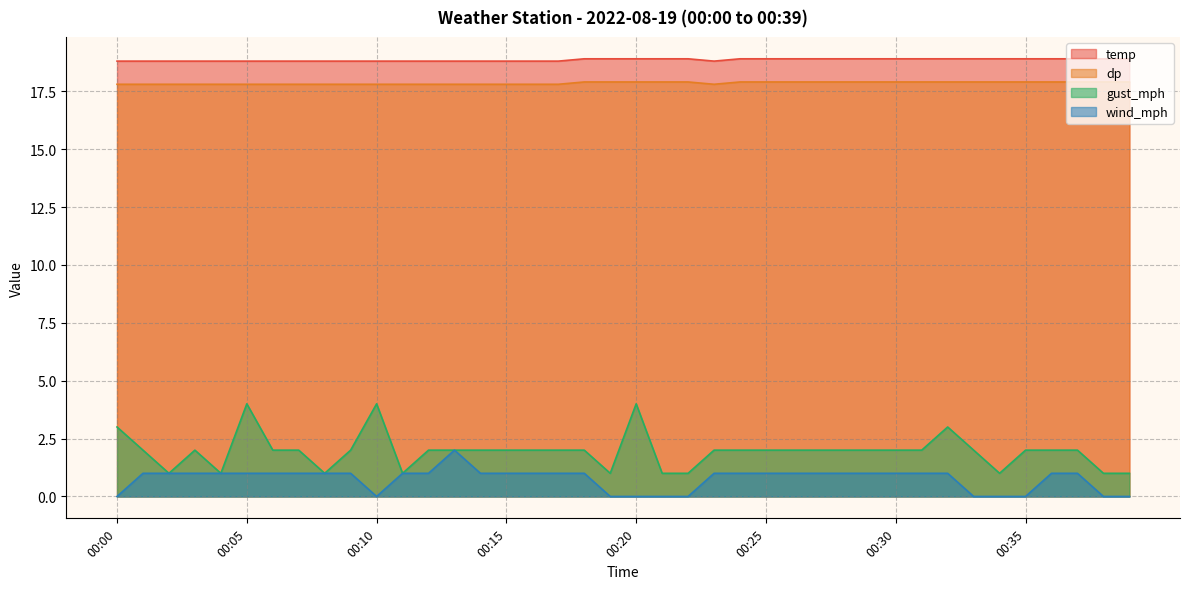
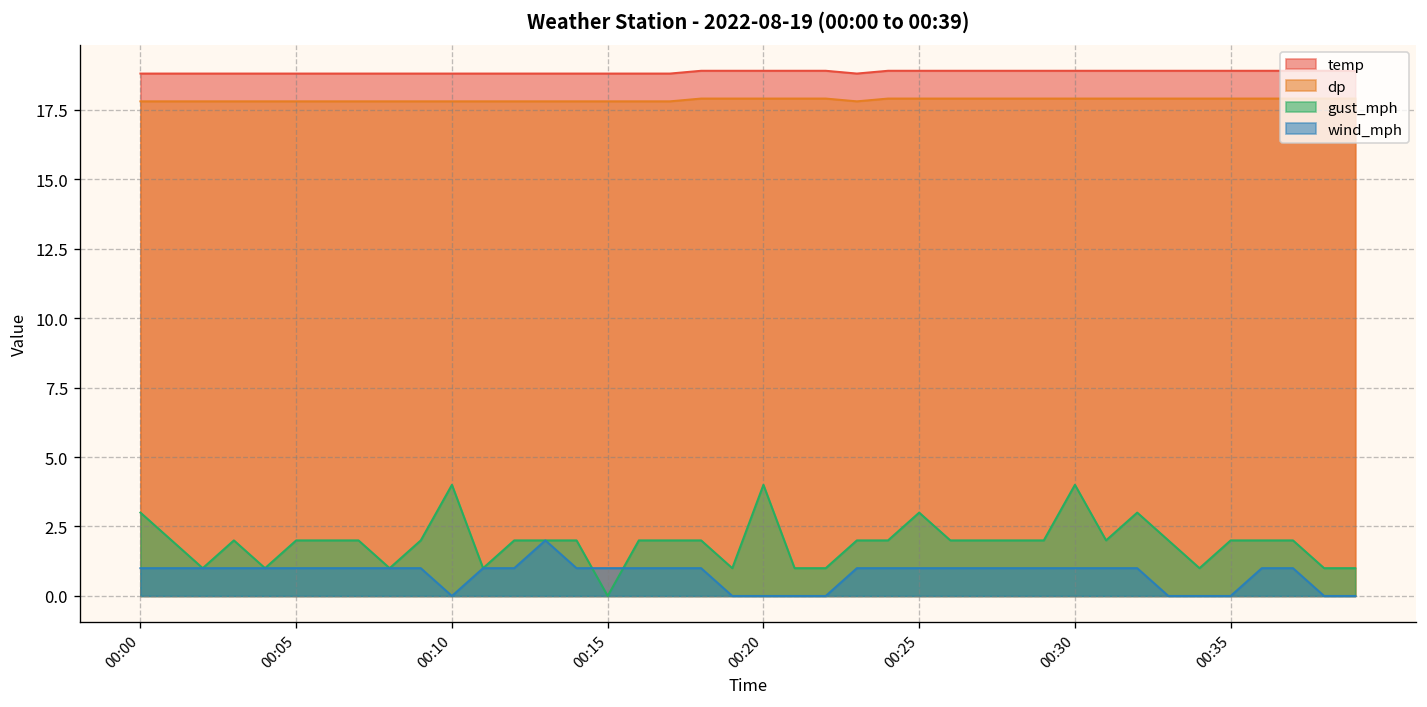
wind_mph, 00:00: 0 -> 1
gust_mph, 00:05: 4 -> 2
gust_mph, 00:15: 2 -> 0
gust_mph, 00:25: 2 -> 3
gust_mph, 00:30: 2 -> 4
